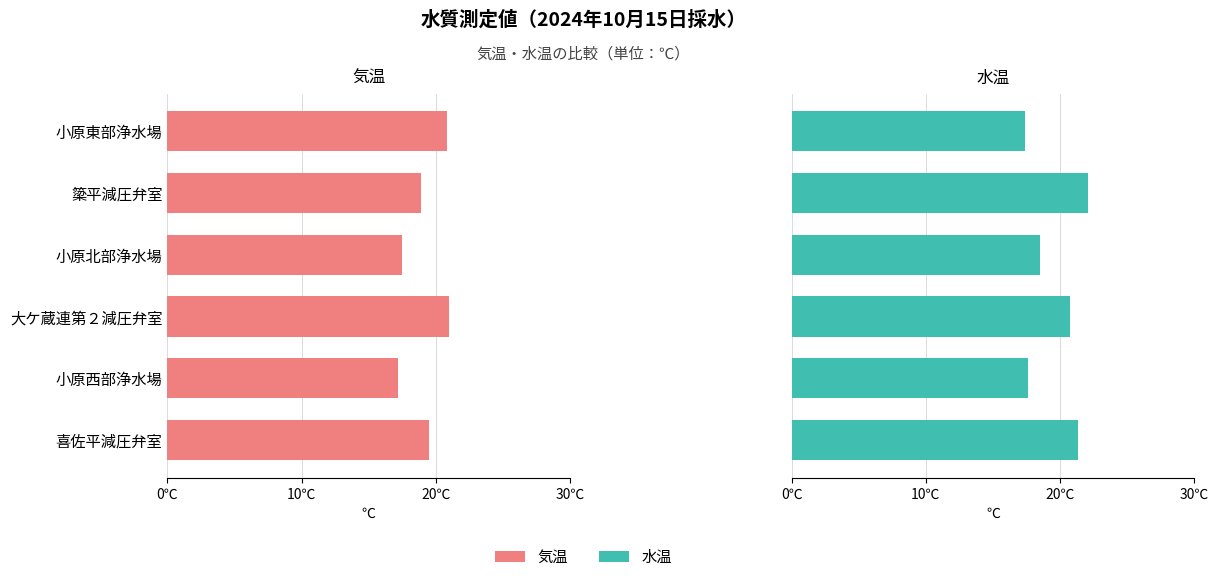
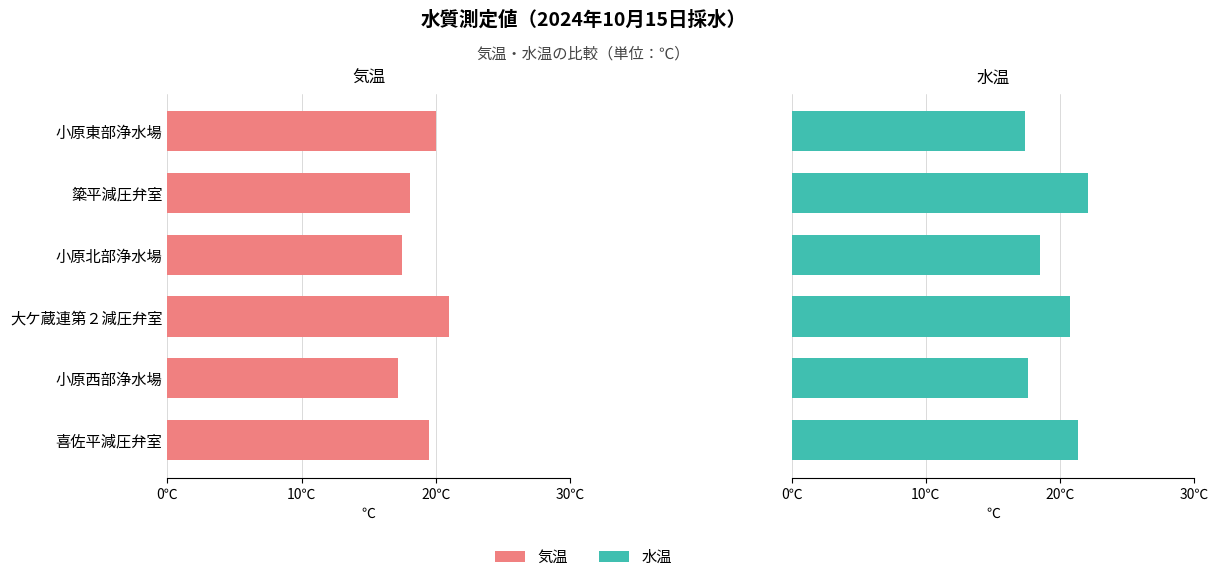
気温, 小原東部浄水場: 20.8℃ -> 20.0℃
気温, 簗平減圧弁室: 18.9℃ -> 18.1℃
